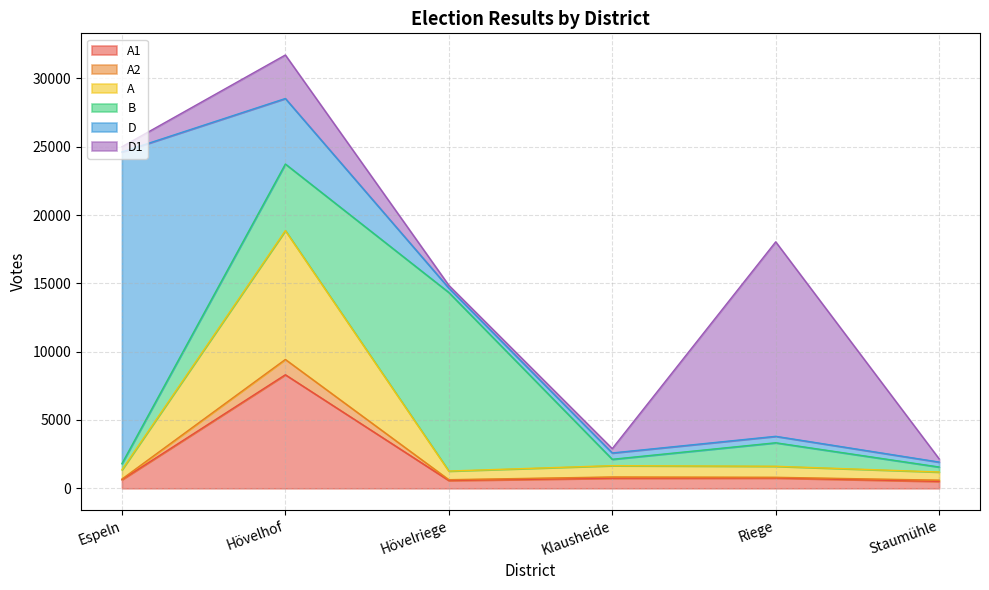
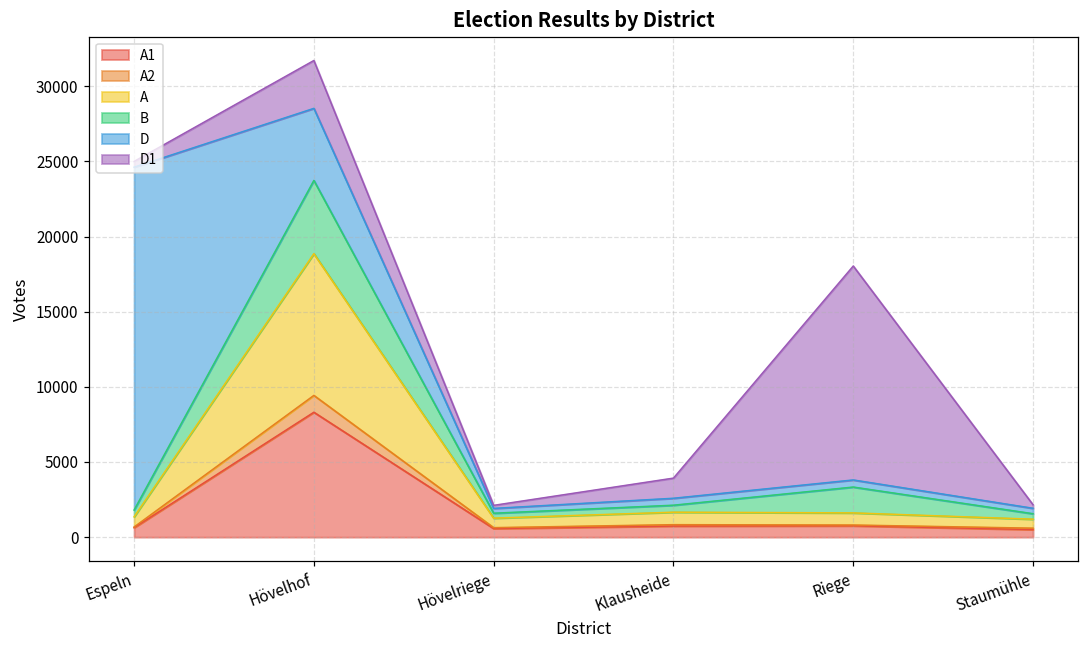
B, Hövelriege: 13100 -> 300
D1, Klausheide: 300 -> 1300
